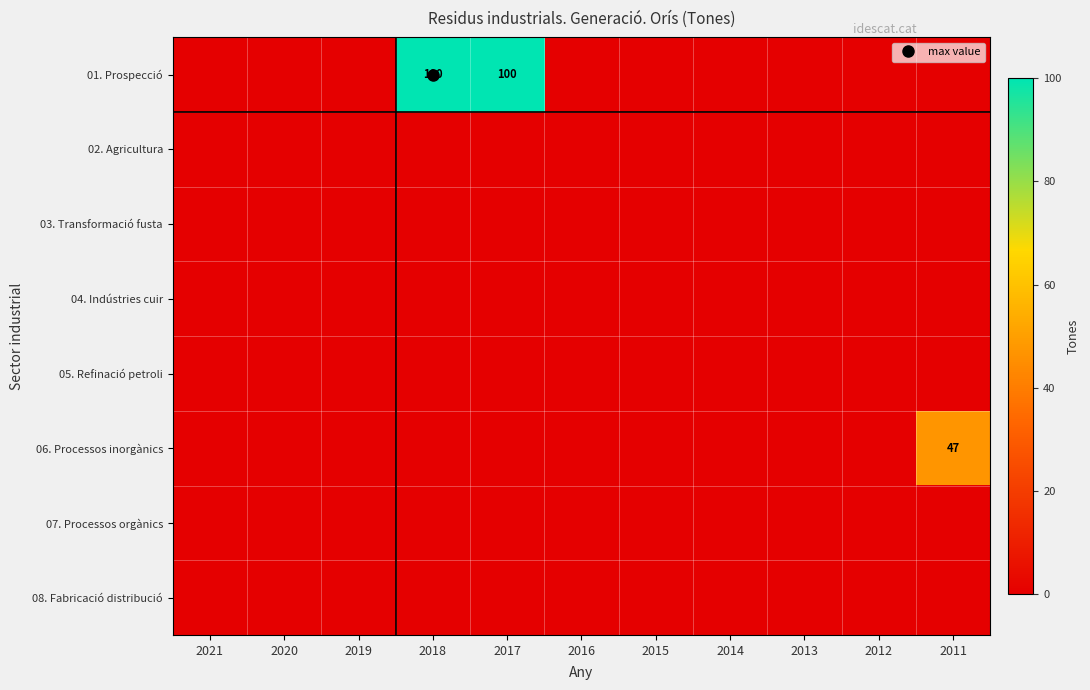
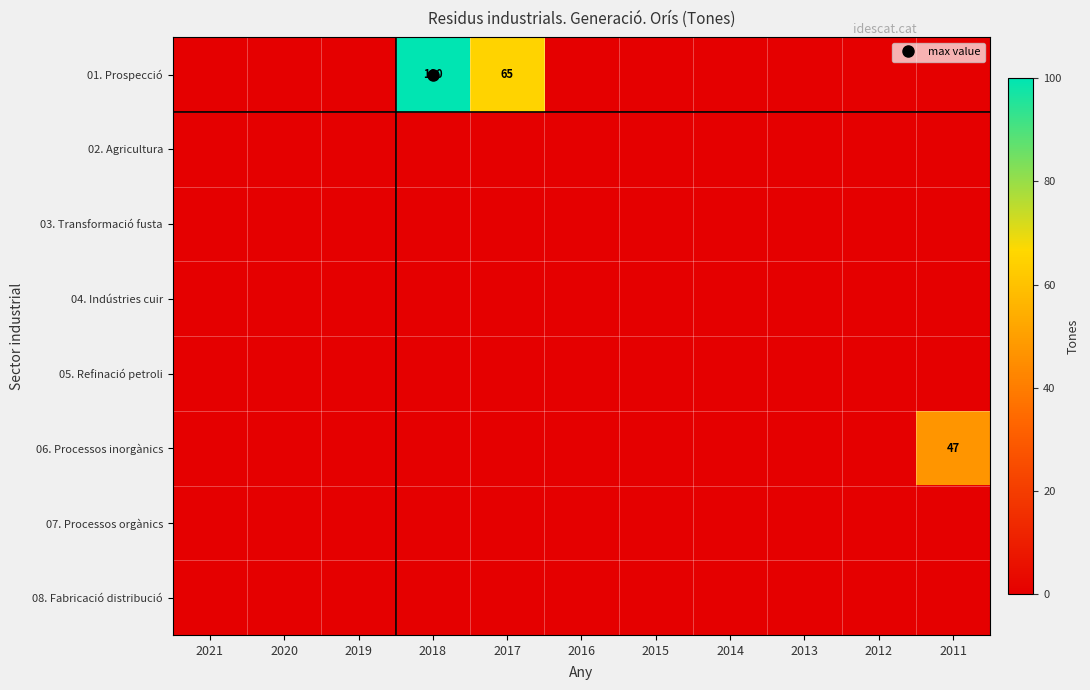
01. Prospecció, 2017: 100 -> 65
